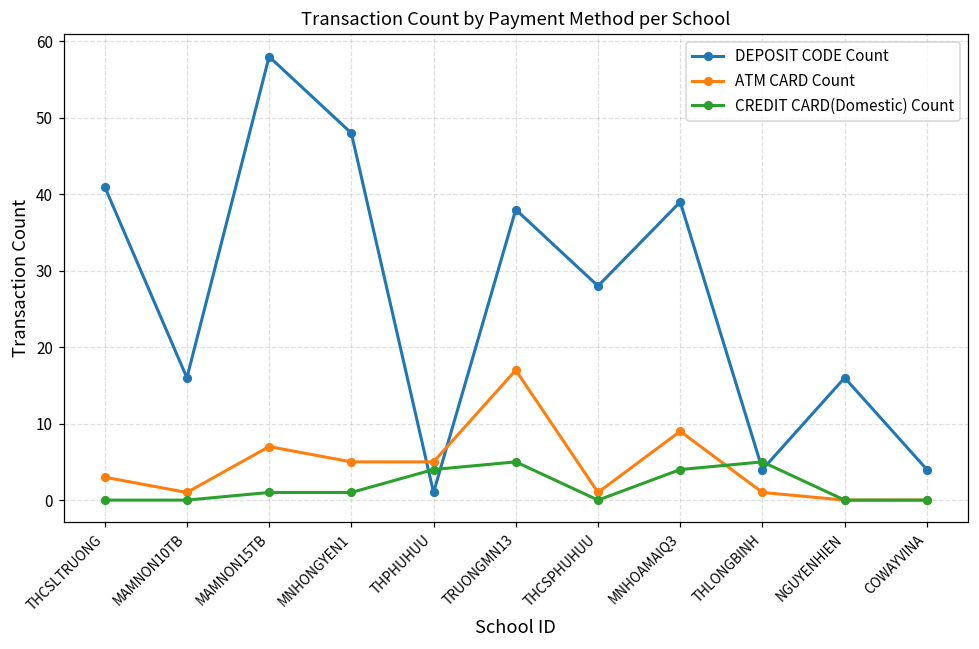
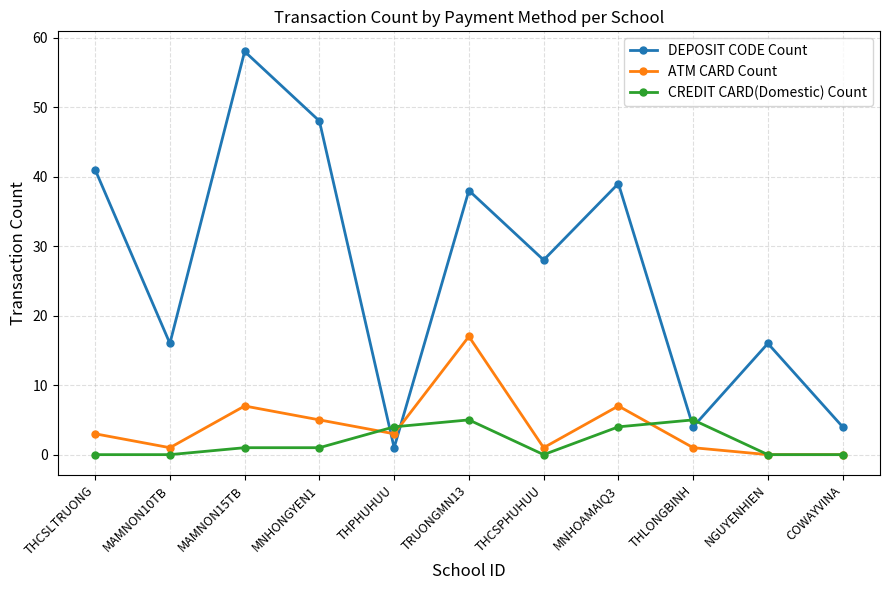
ATM CARD Count, THPHUHUU: 5 -> 3
ATM CARD Count, MNHOAMAIQ3: 9 -> 7
